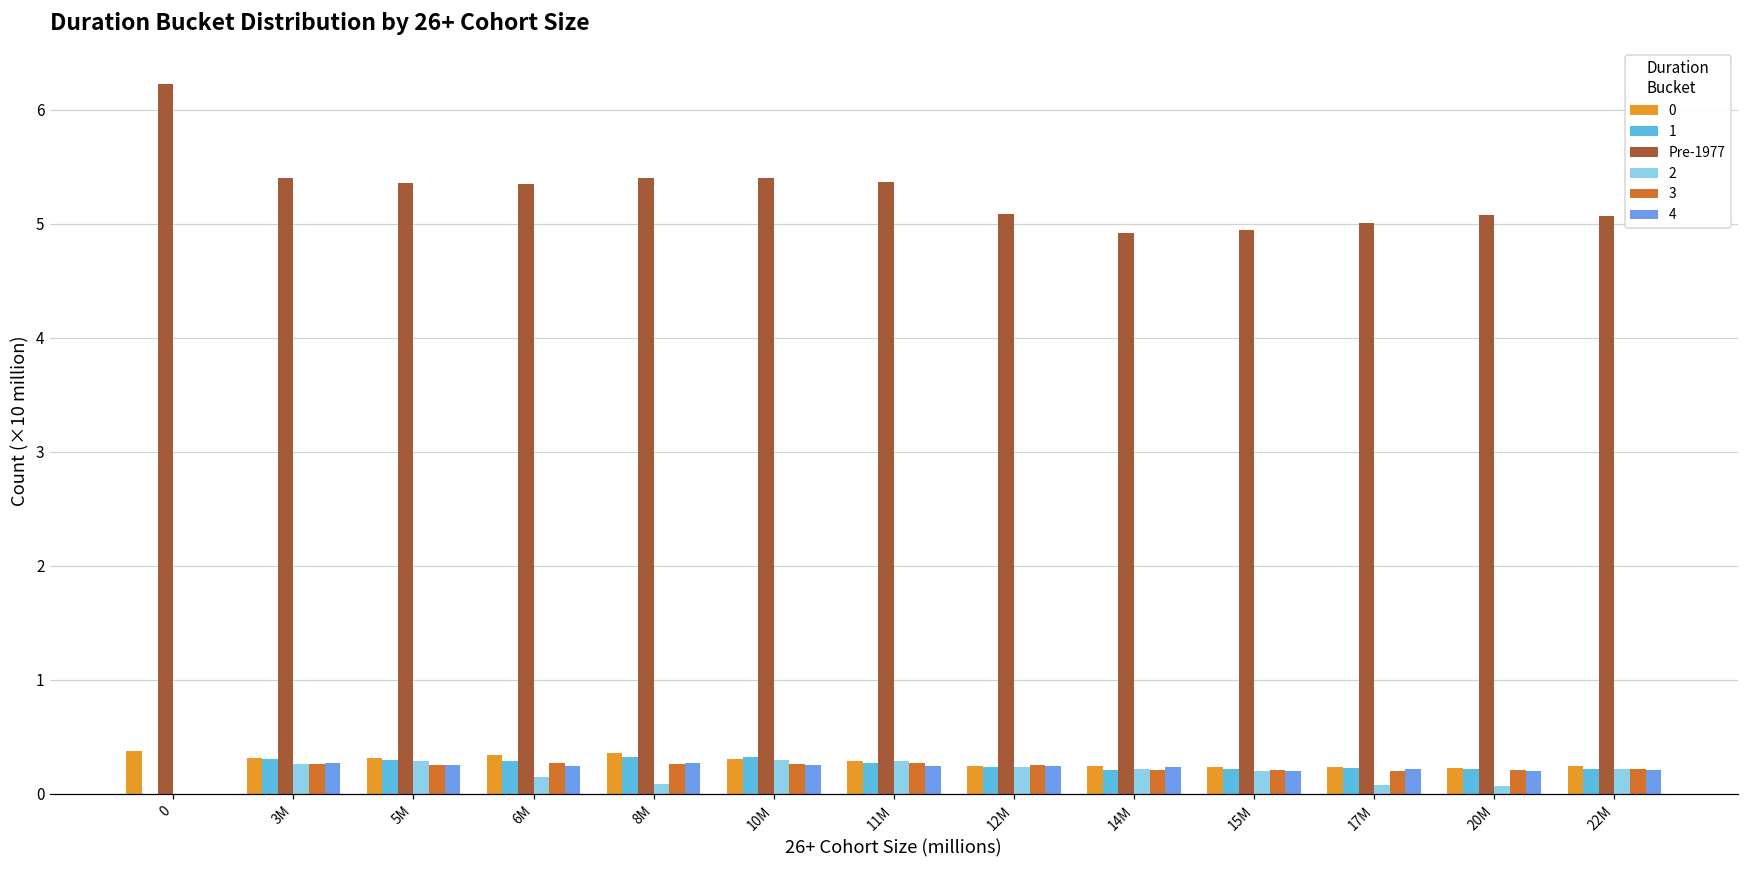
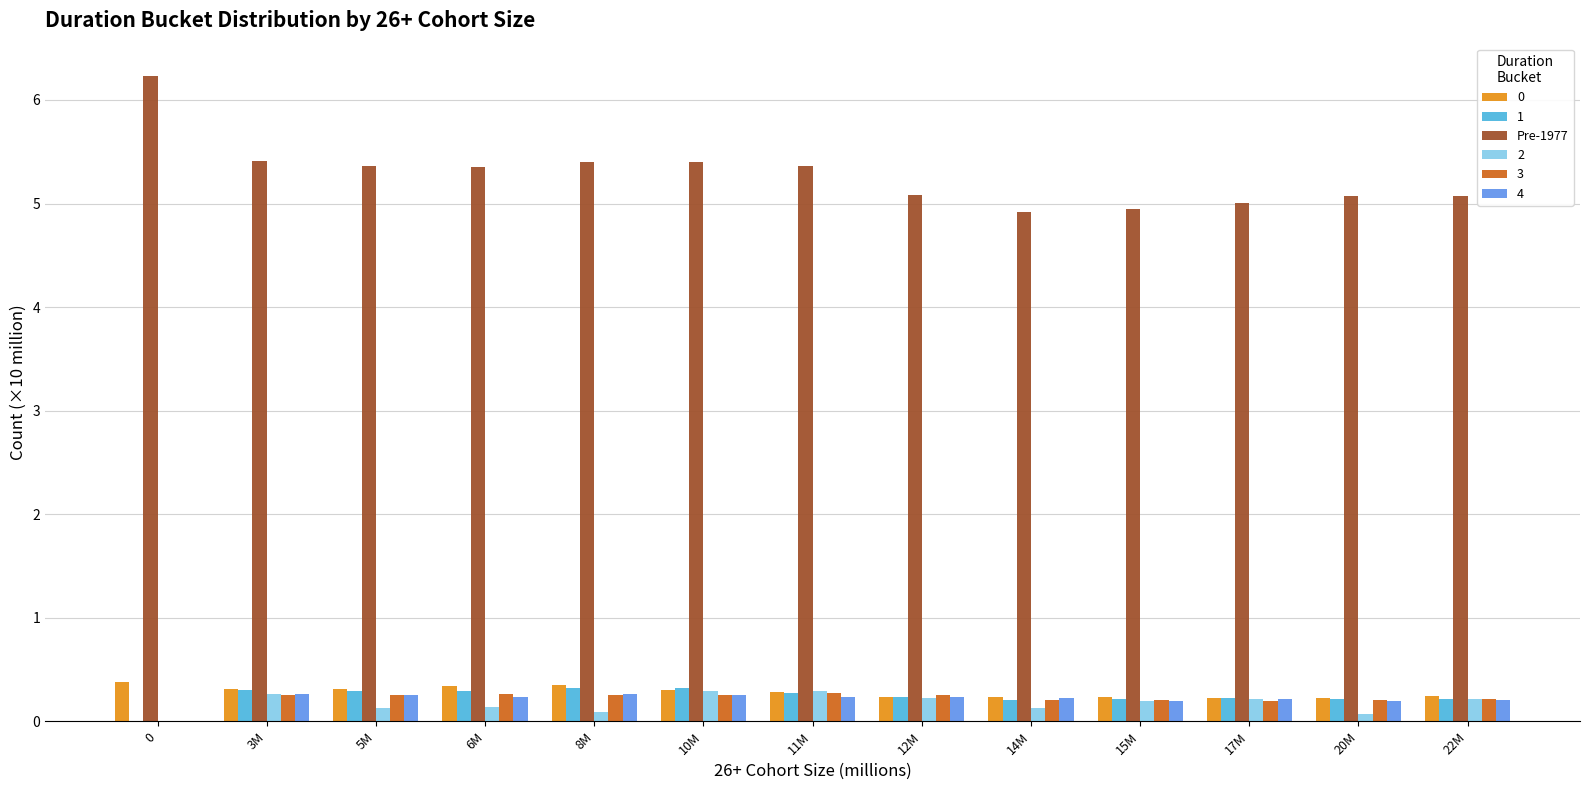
2, 5M: 0.29 -> 0.13
2, 14M: 0.22 -> 0.13
2, 17M: 0.08 -> 0.21
